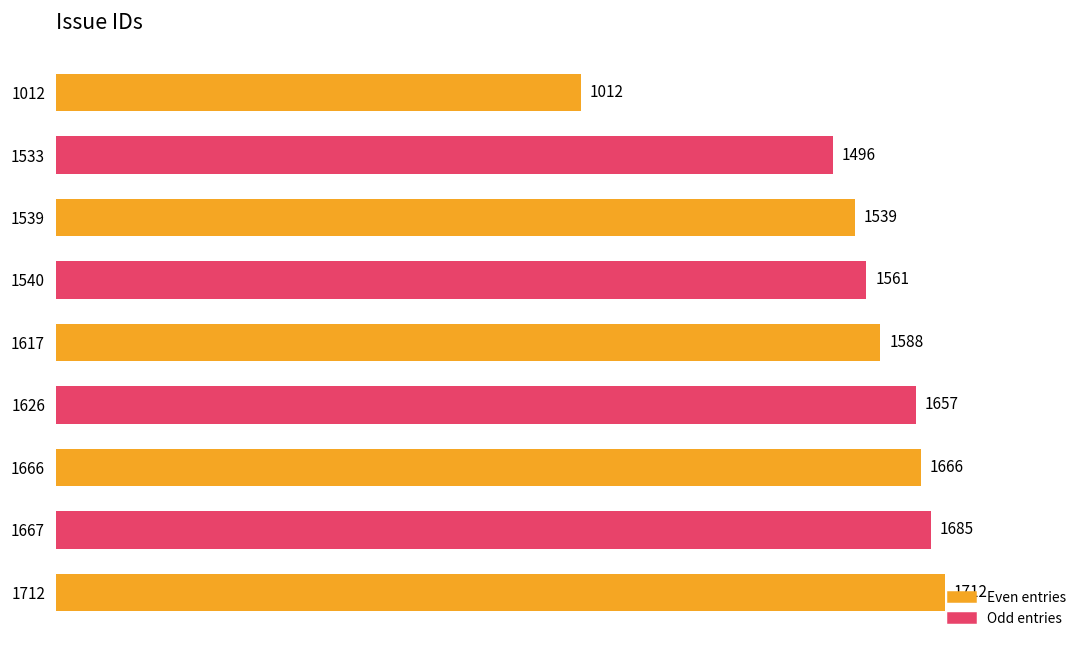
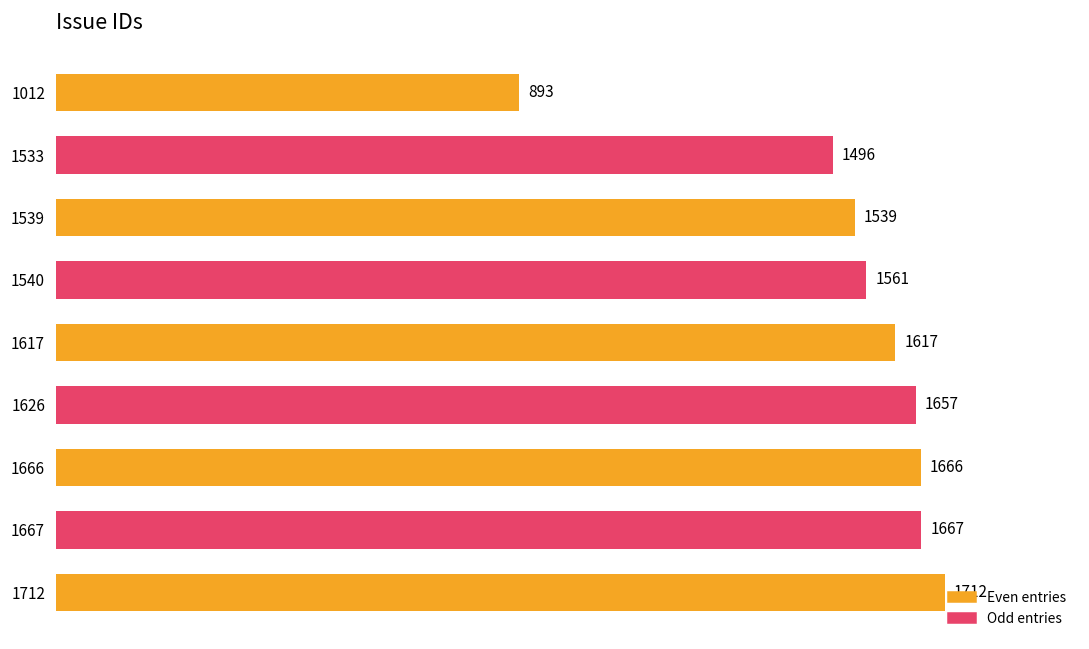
1012: 1012 -> 893
1617: 1588 -> 1617
1667: 1685 -> 1667
